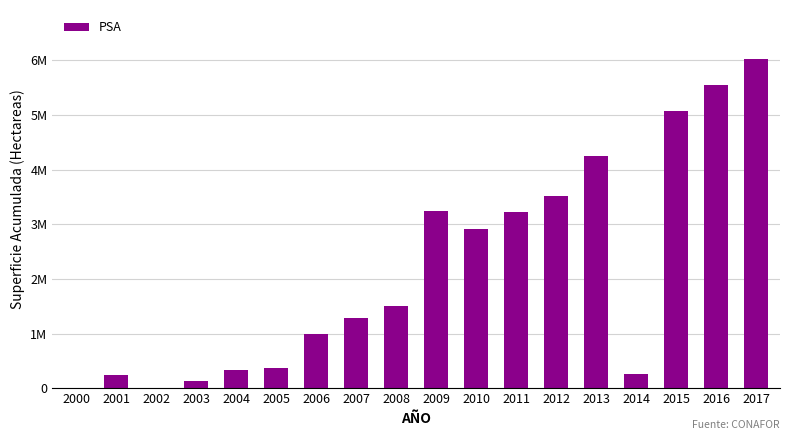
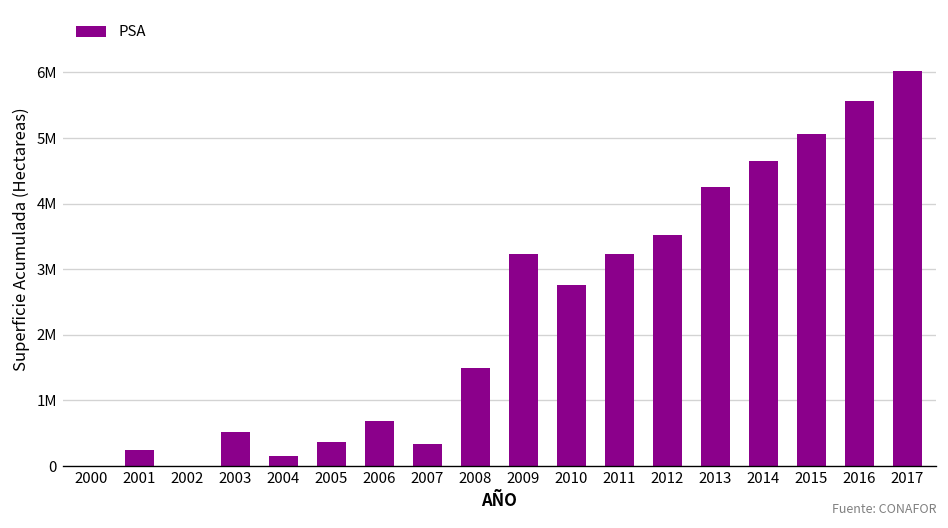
2003: 100000 -> 500000
2004: 300000 -> 200000
2006: 1000000 -> 700000
2007: 1300000 -> 300000
2010: 2900000 -> 2800000
2014: 300000 -> 4600000
